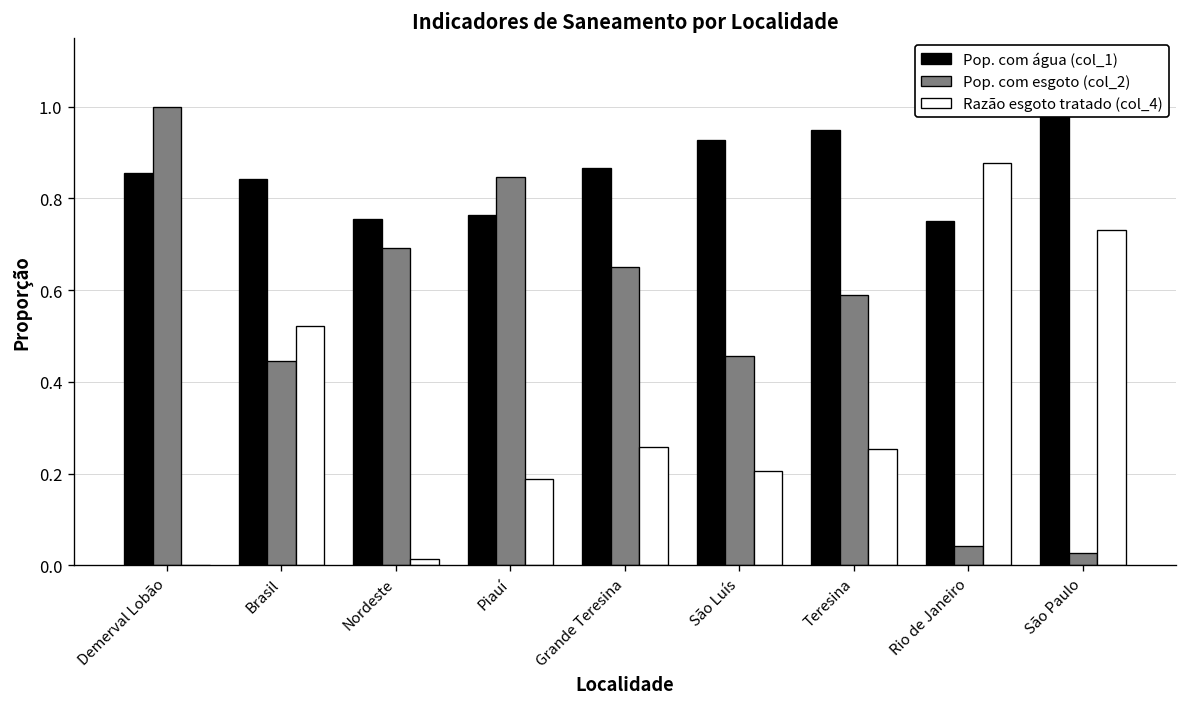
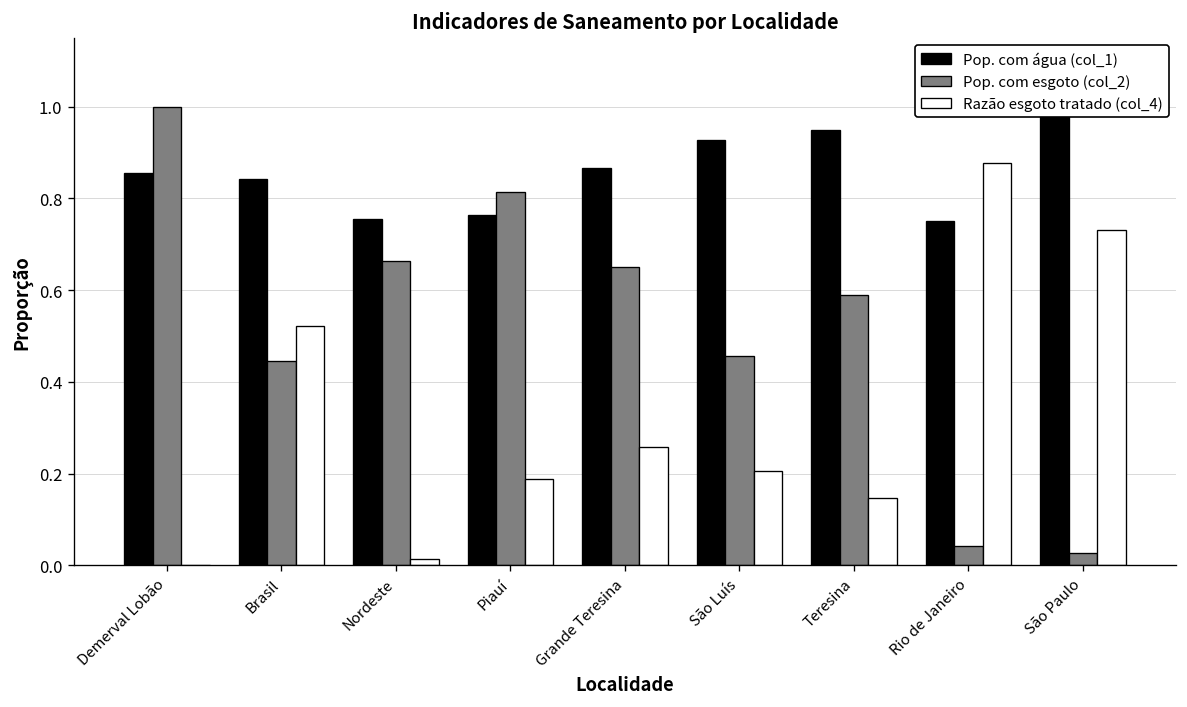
Pop. com esgoto (col_2), Nordeste: 0.69 -> 0.66
Pop. com esgoto (col_2), Piauí: 0.85 -> 0.81
Razão esgoto tratado (col_4), Teresina: 0.25 -> 0.15
